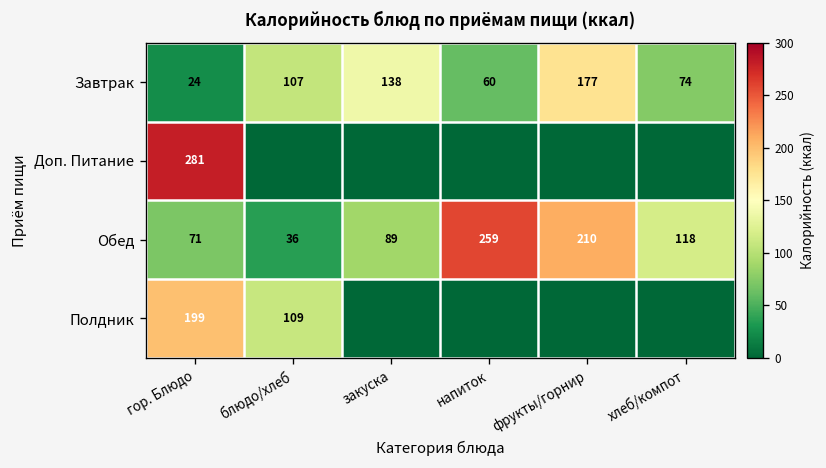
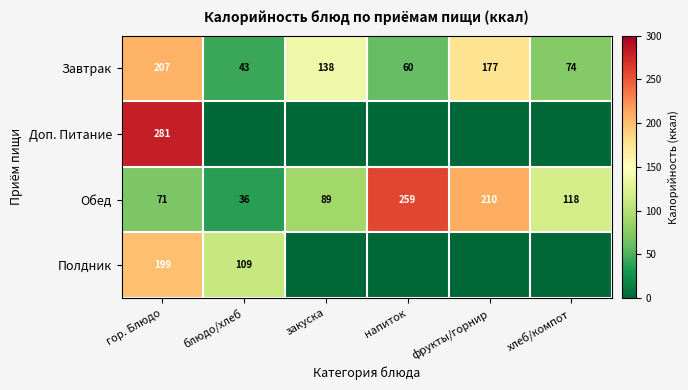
Завтрак, гор. Блюдо: 24 -> 207
Завтрак, блюдо/хлеб: 107 -> 43
